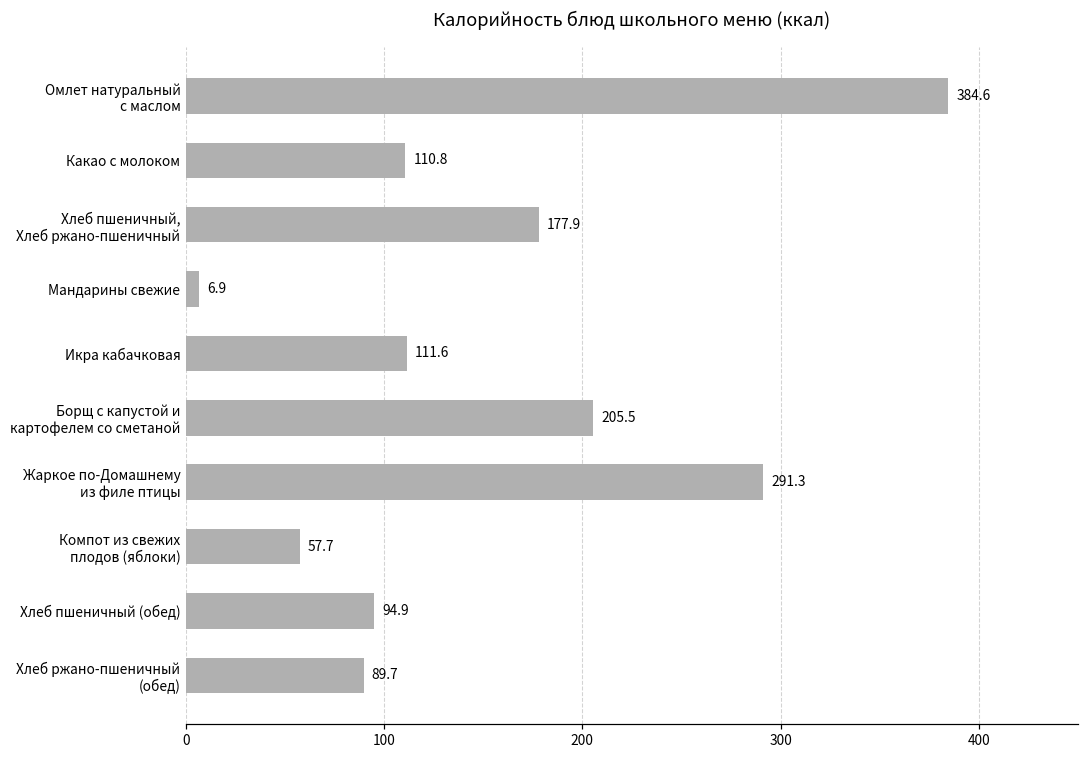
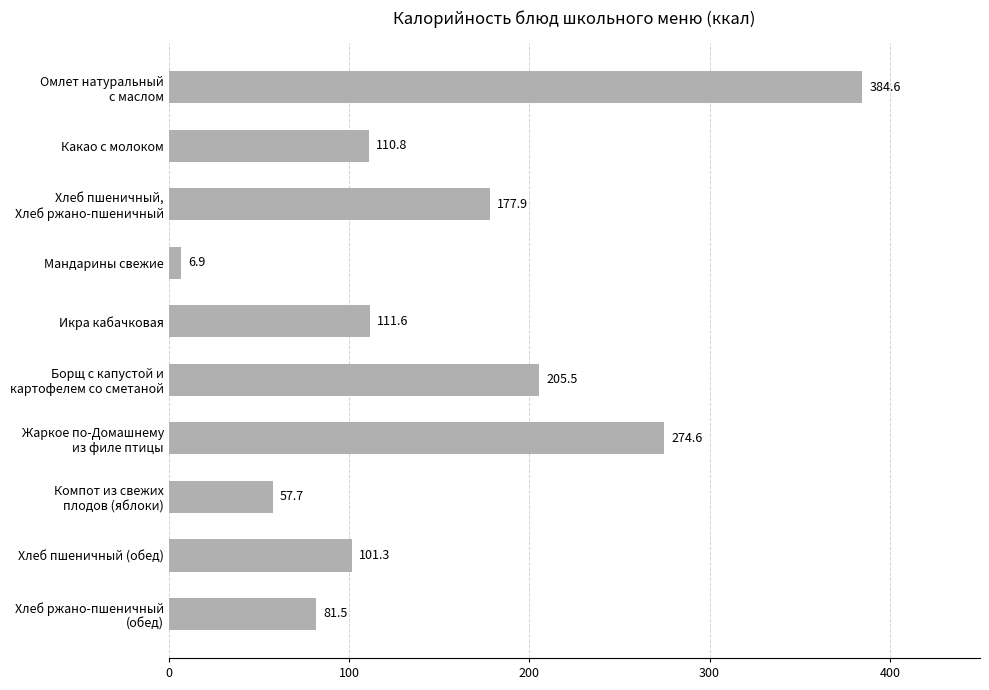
Жаркое по-Домашнему из филе птицы: 291.3 -> 274.6
Хлеб пшеничный (обед): 94.9 -> 101.3
Хлеб ржано-пшеничный (обед): 89.7 -> 81.5
